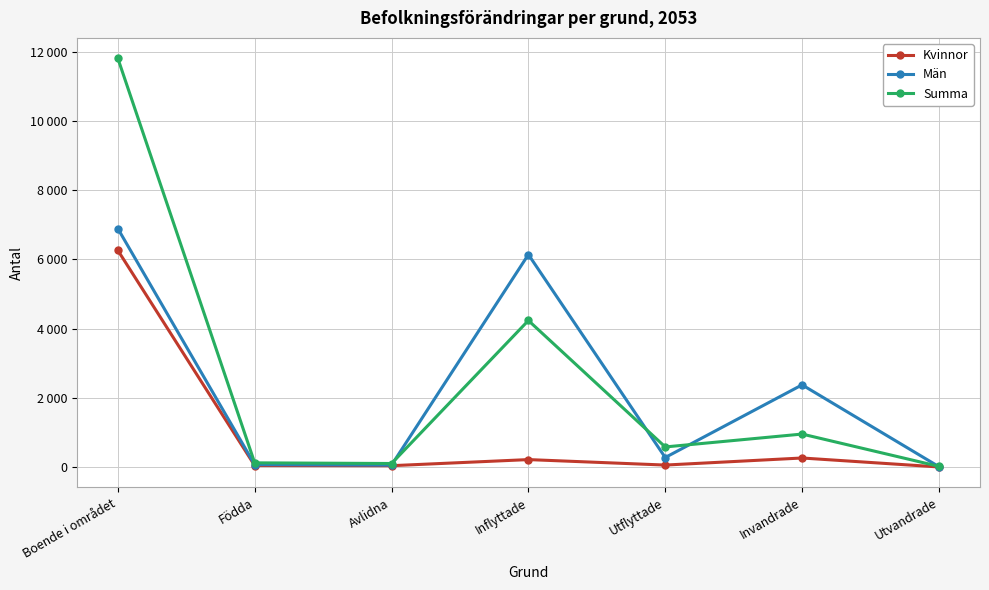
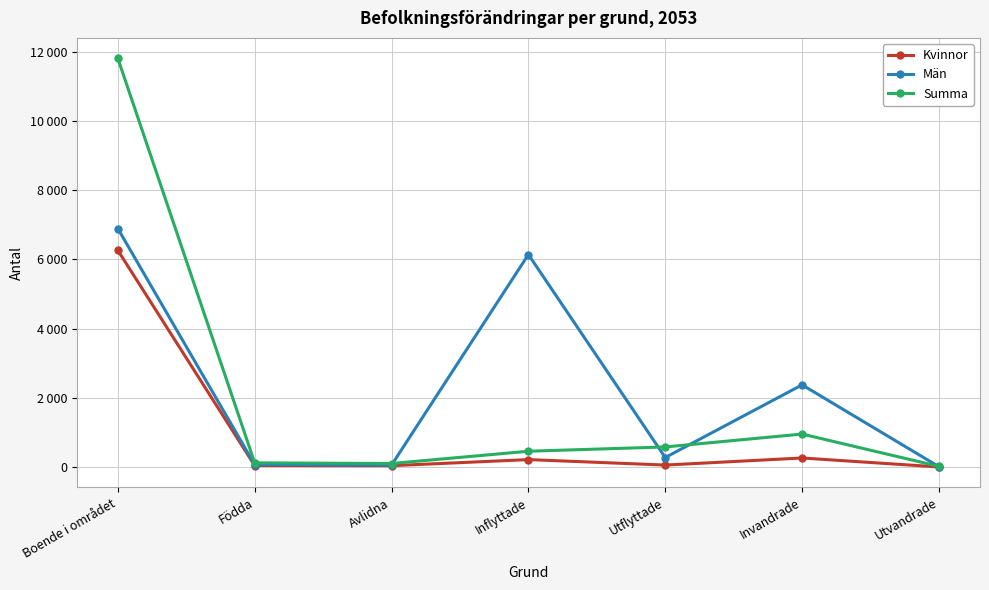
Summa, Inflyttade: 4200 -> 500
